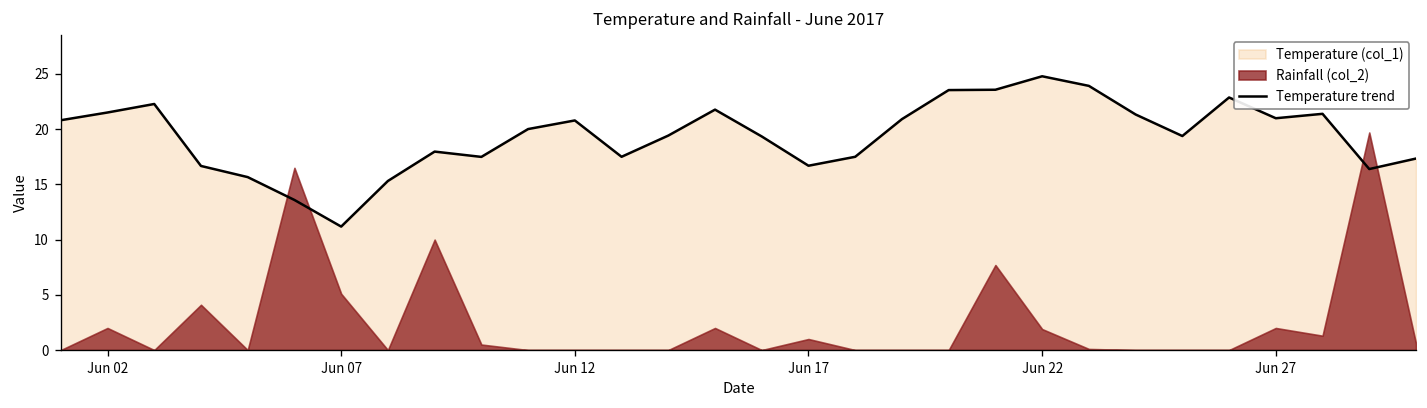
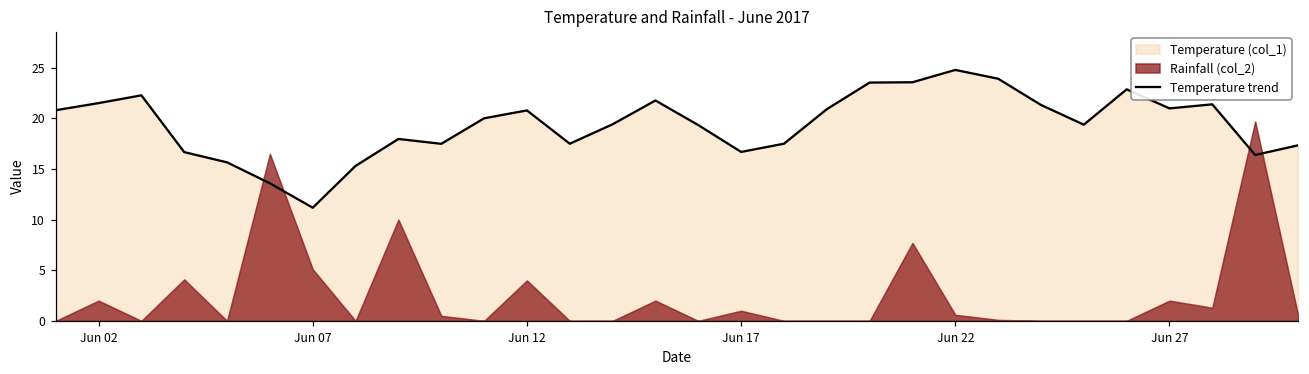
Rainfall (col_2), Jun 12: 0 -> 4
Rainfall (col_2), Jun 22: 2 -> 1
